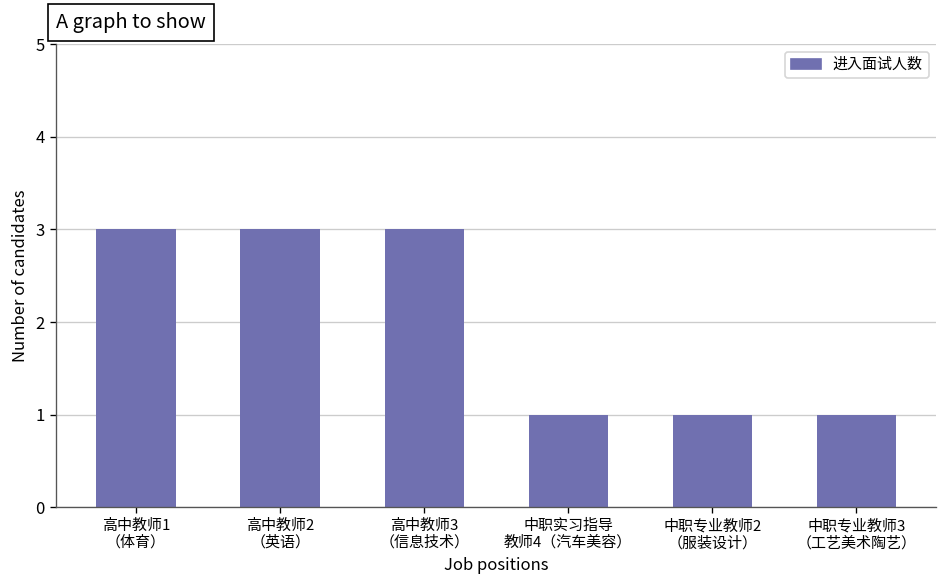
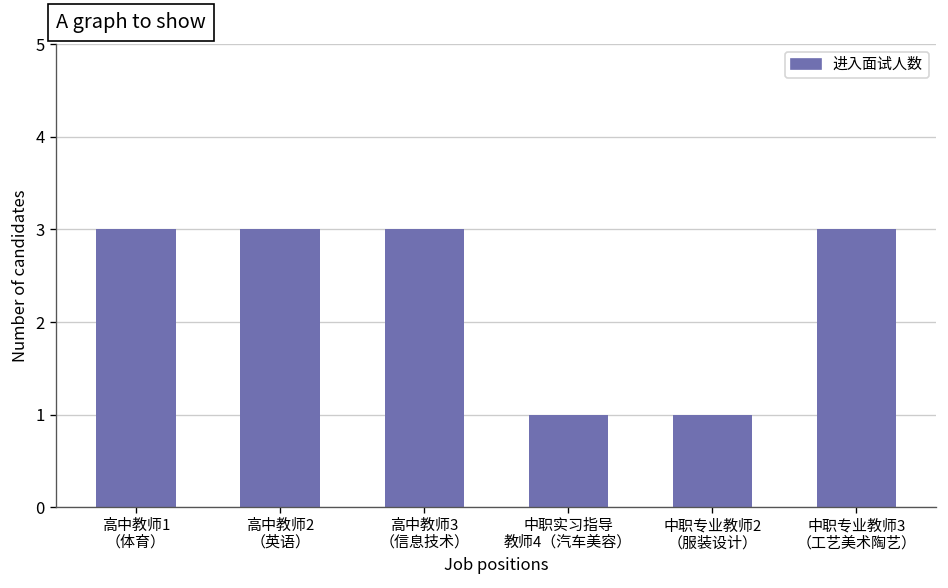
中职专业教师3 （工艺美术陶艺）: 1 -> 3
